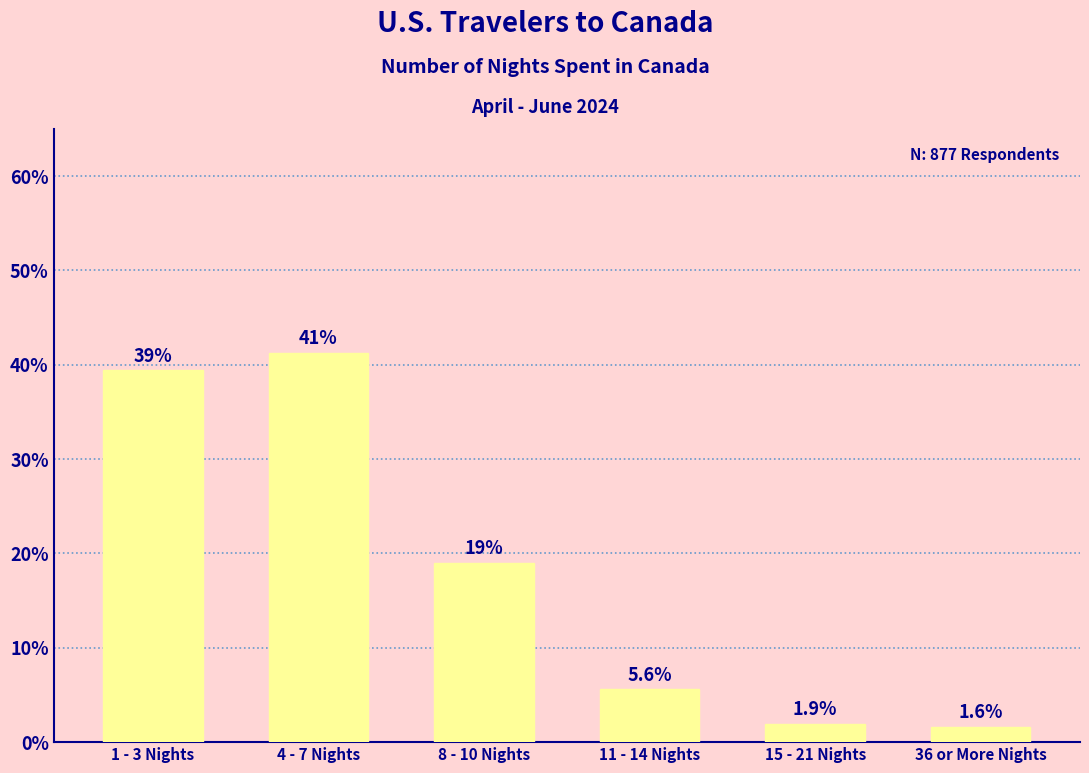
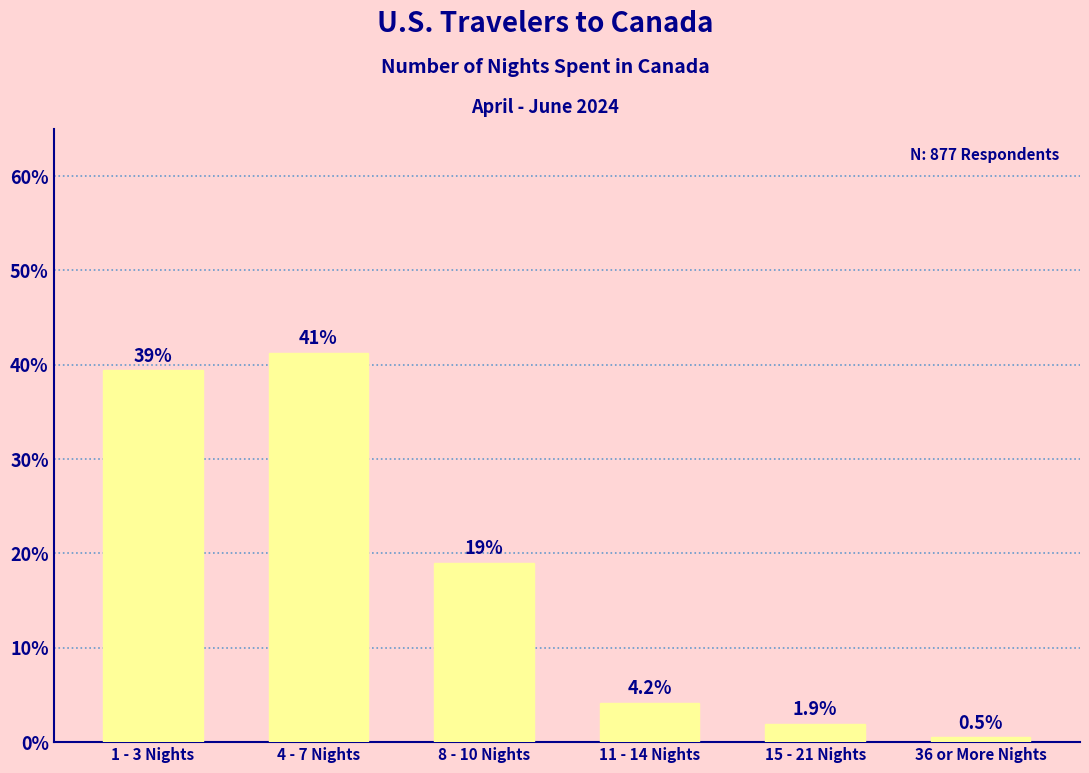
11 - 14 Nights: 5.6% -> 4.2%
36 or More Nights: 1.6% -> 0.5%
